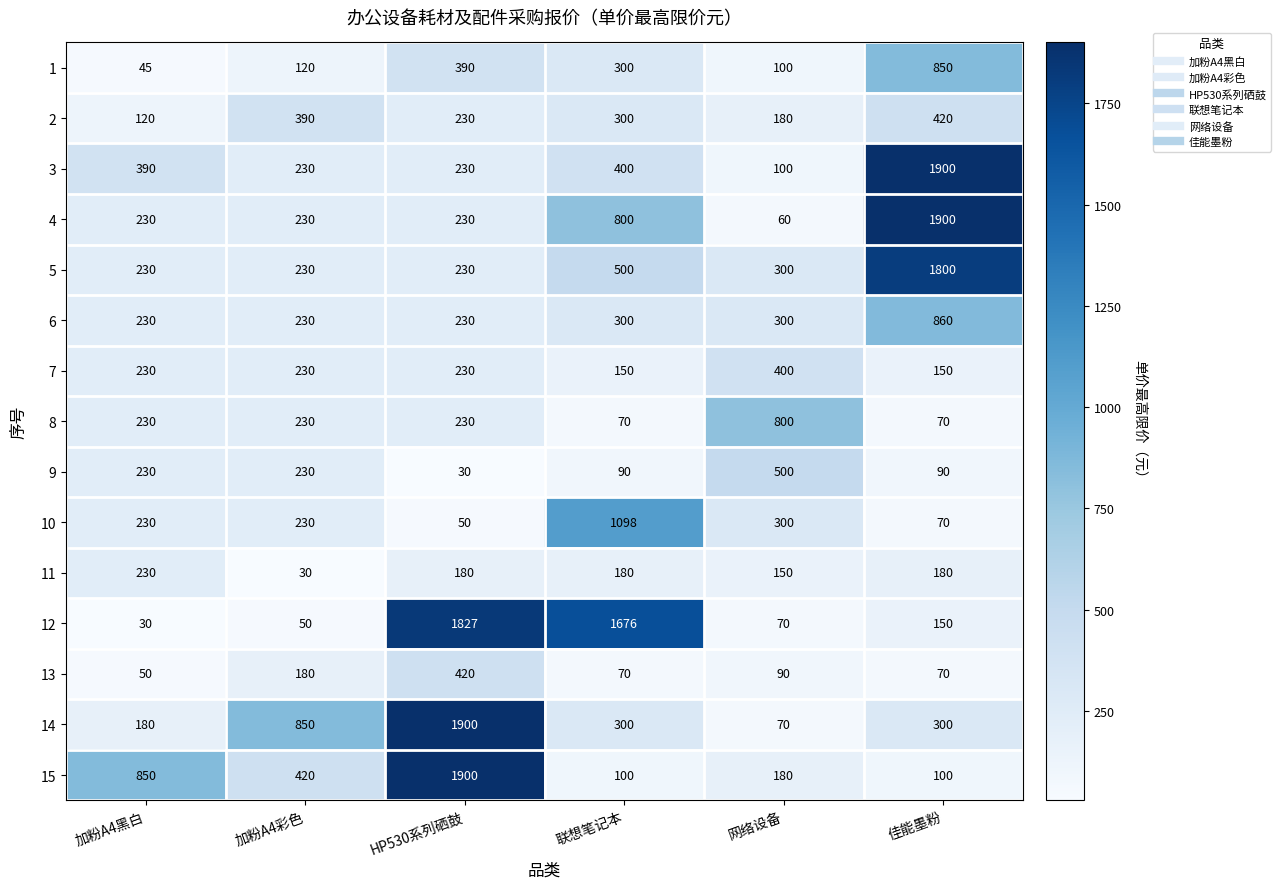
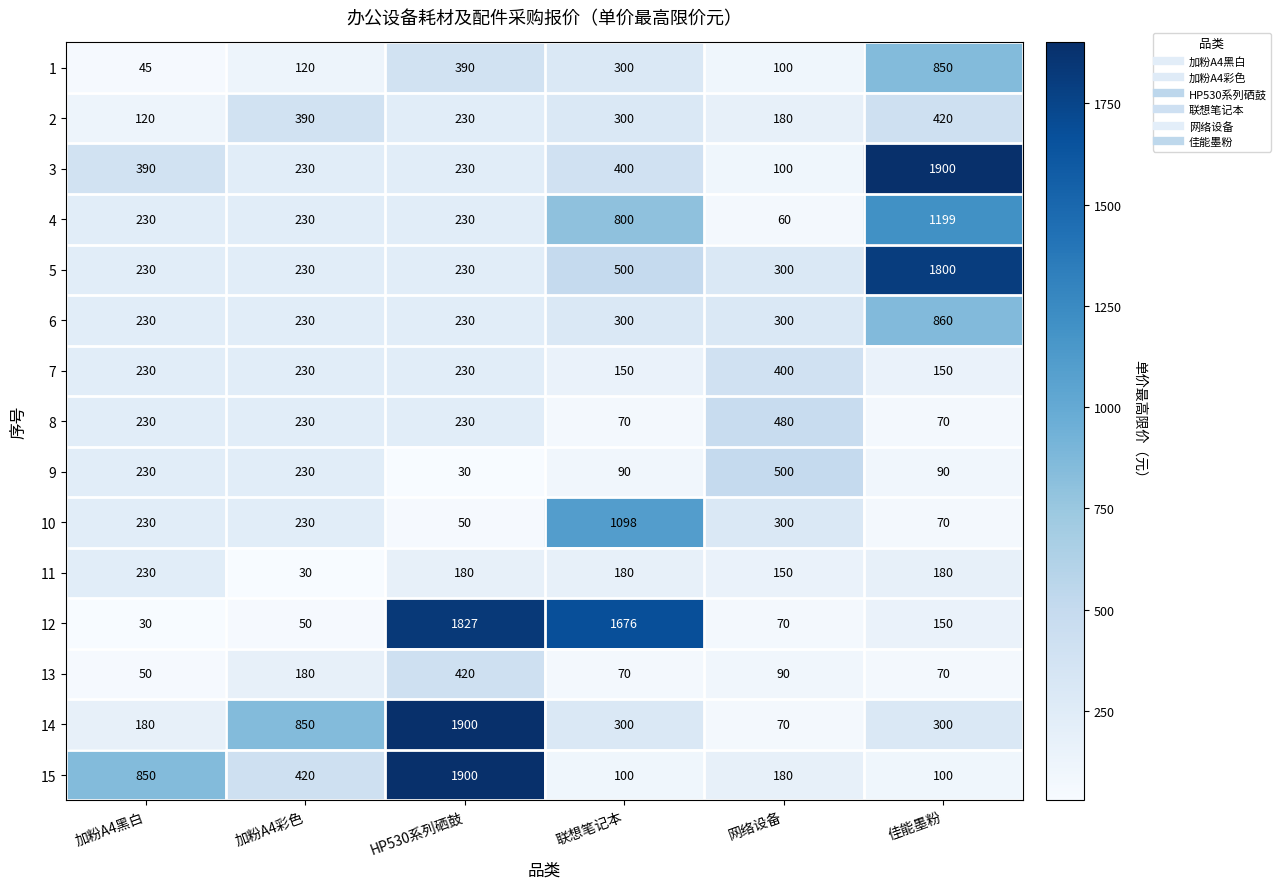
4, 佳能墨粉: 1900 -> 1199
8, 网络设备: 800 -> 480
